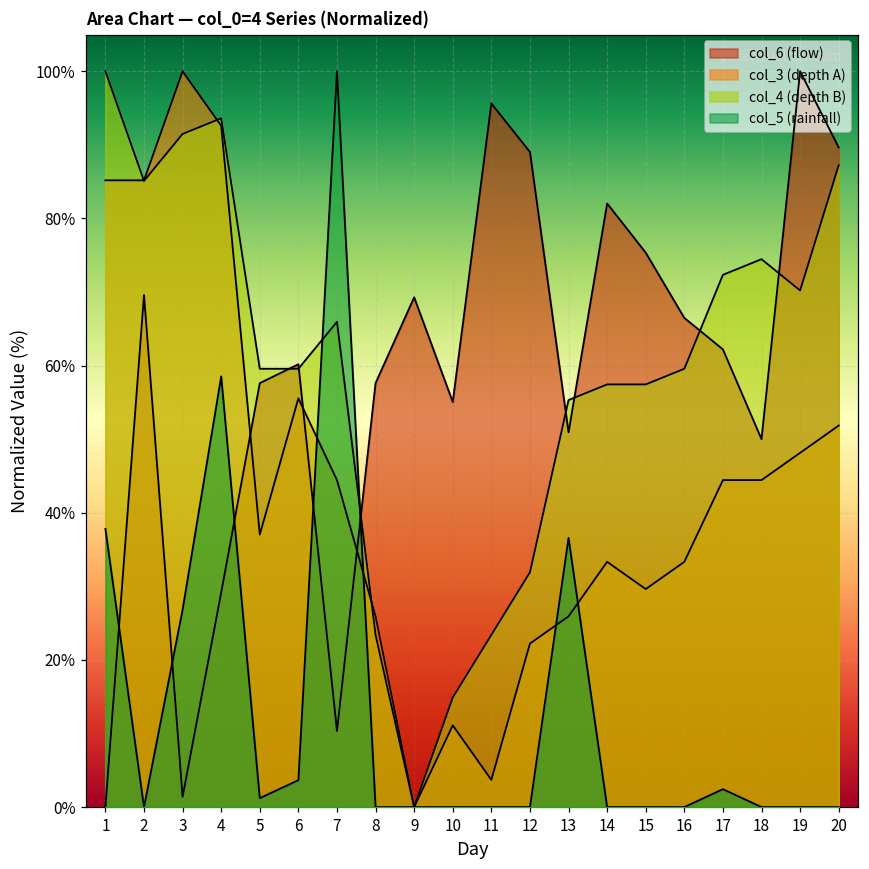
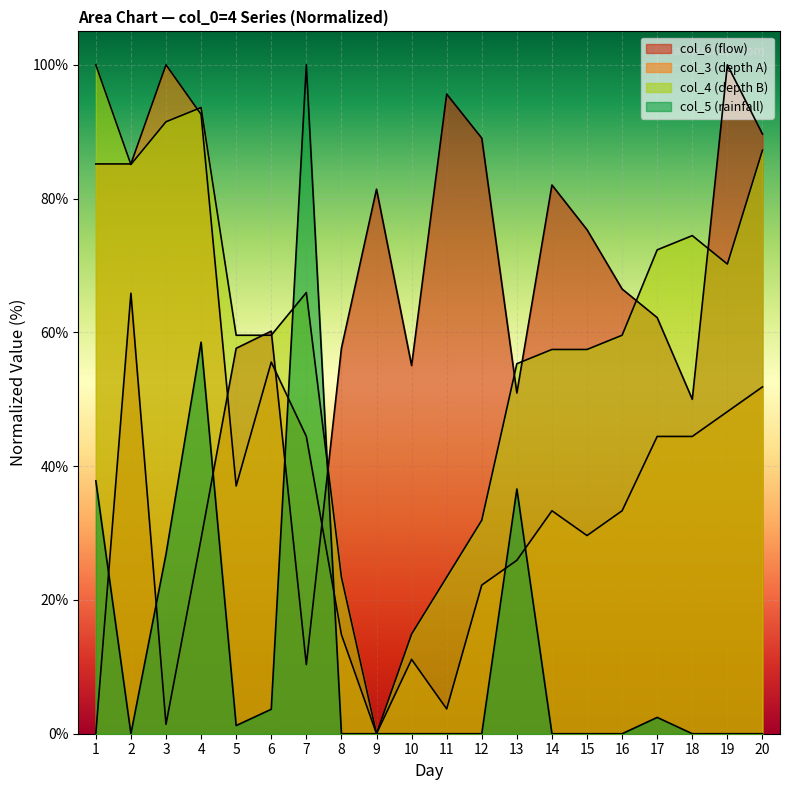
col_6 (flow), 2: 70% -> 66%
col_3 (depth A), 8: 26% -> 15%
col_6 (flow), 9: 69% -> 81%
